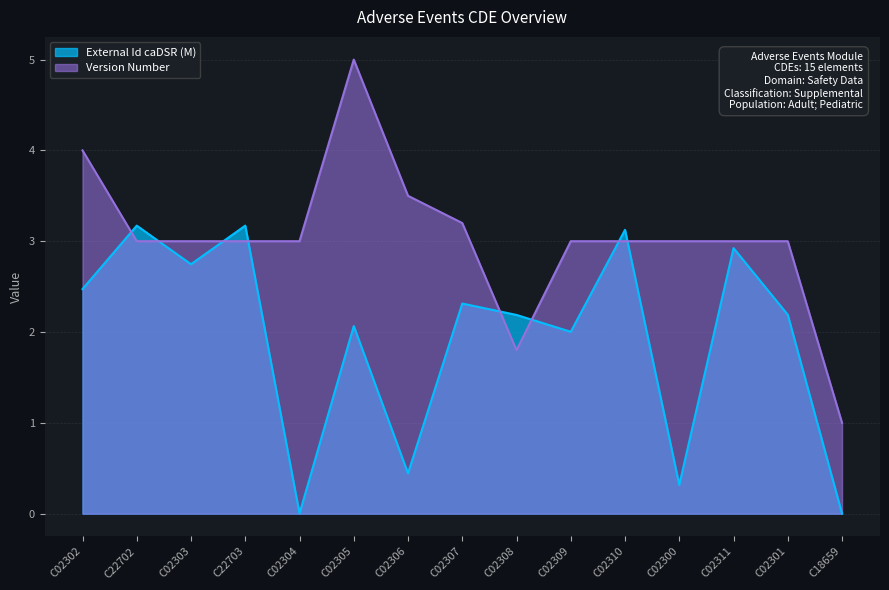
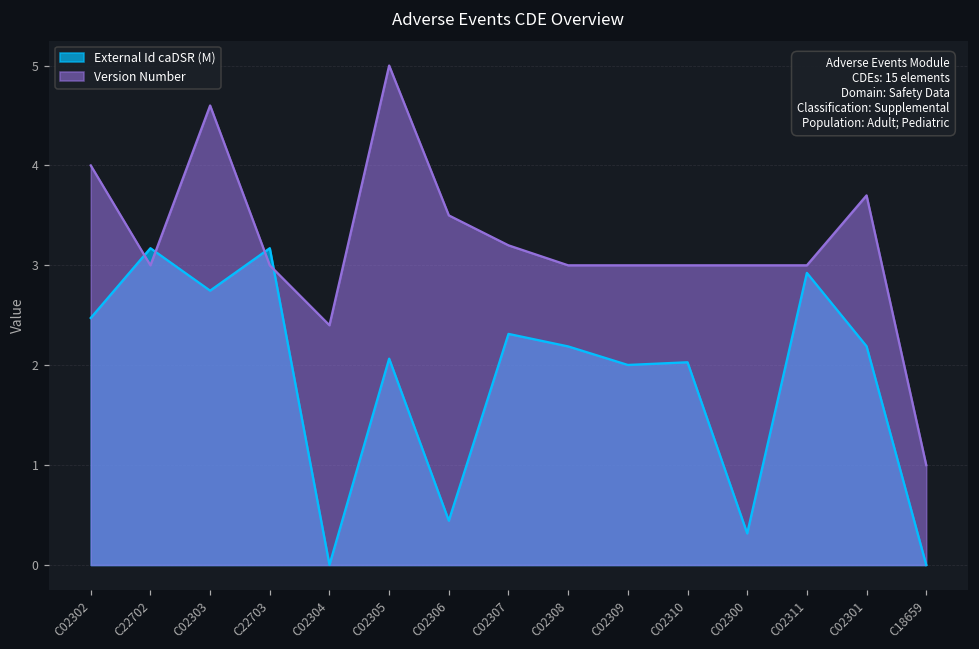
Version Number, C02303: 3.0 -> 4.6
Version Number, C02304: 3.0 -> 2.4
Version Number, C02308: 1.8 -> 3.0
External Id caDSR (M), C02310: 3.1 -> 2.0
Version Number, C02301: 3.0 -> 3.7
